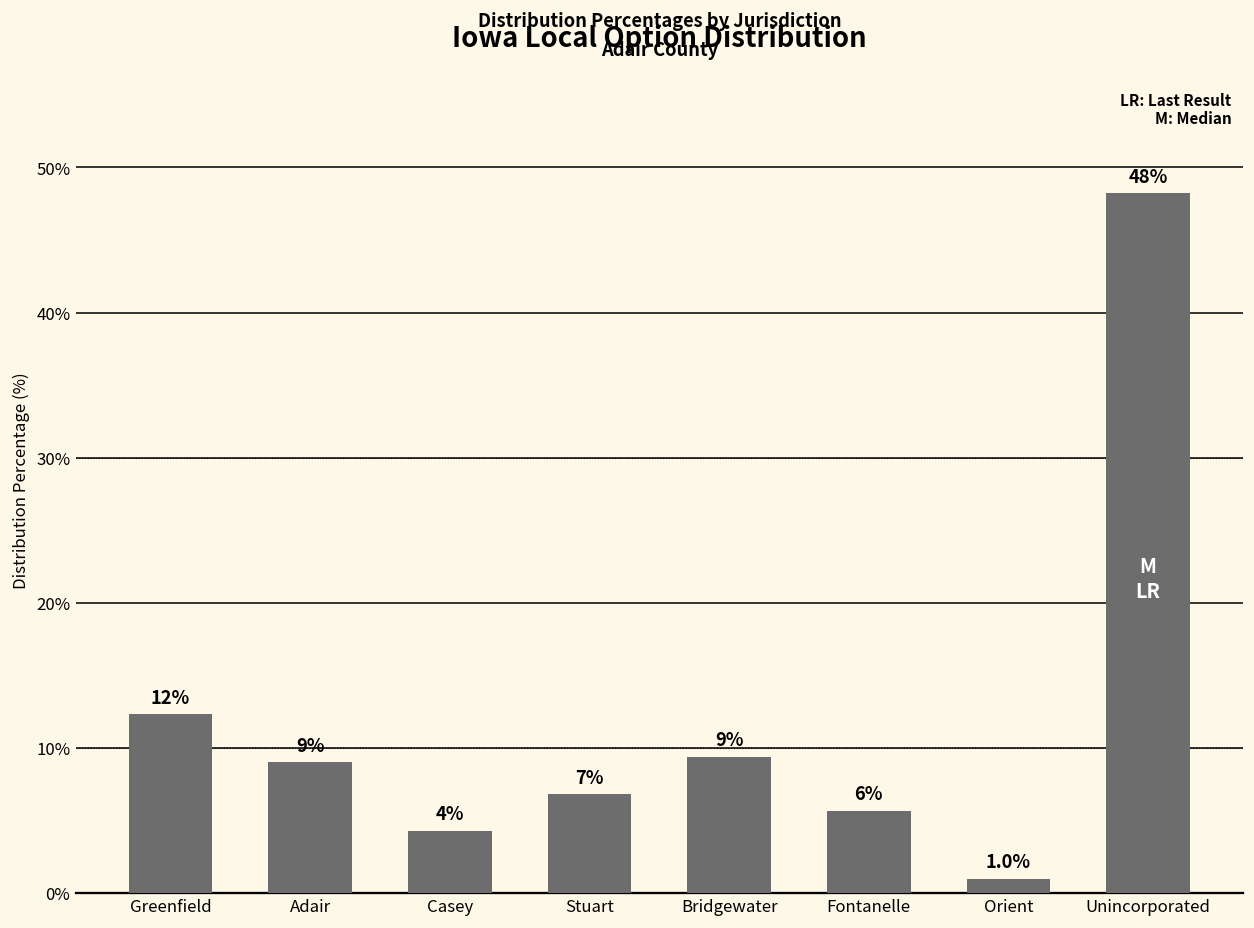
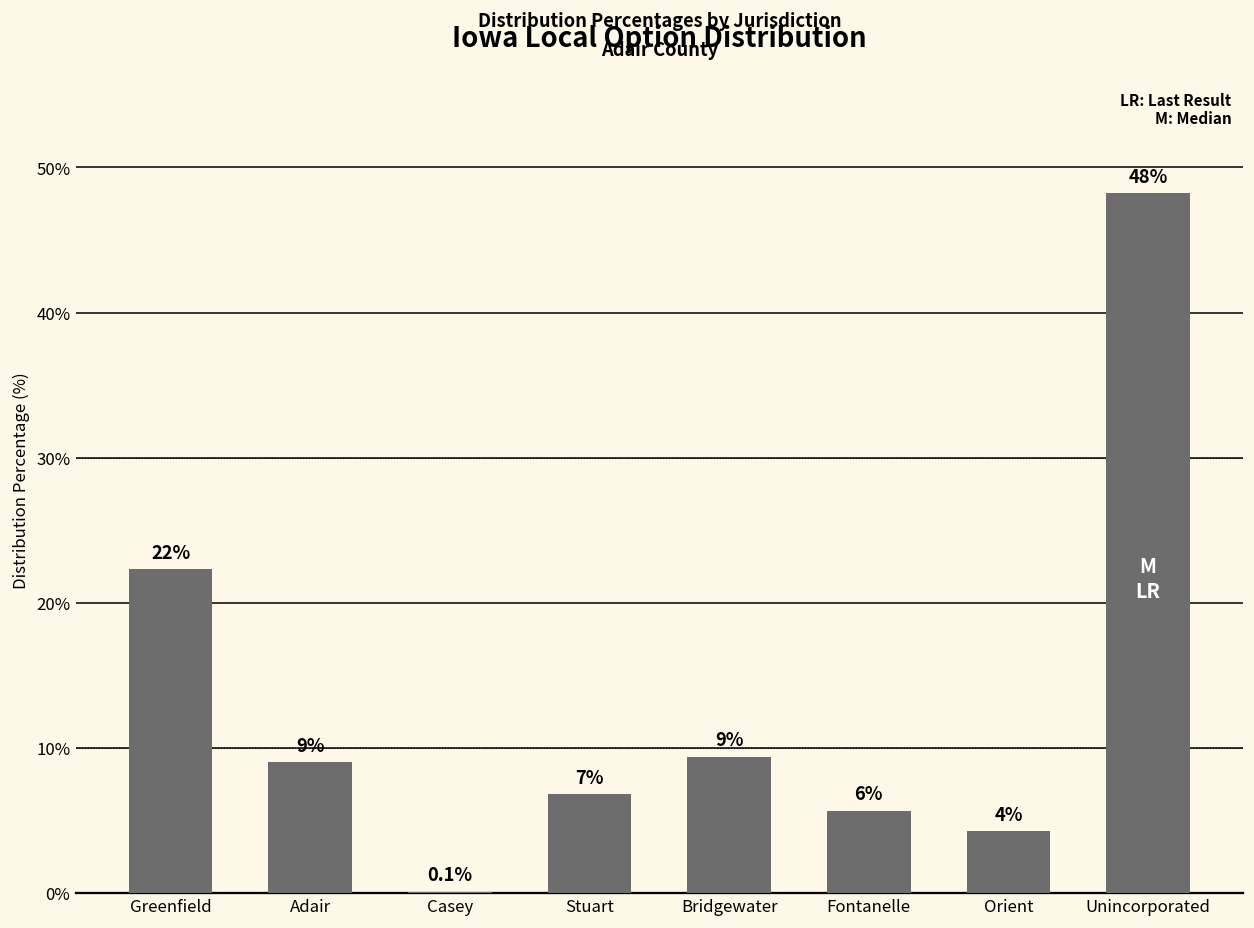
Greenfield: 12% -> 22%
Casey: 4% -> 0.1%
Orient: 1.0% -> 4%
